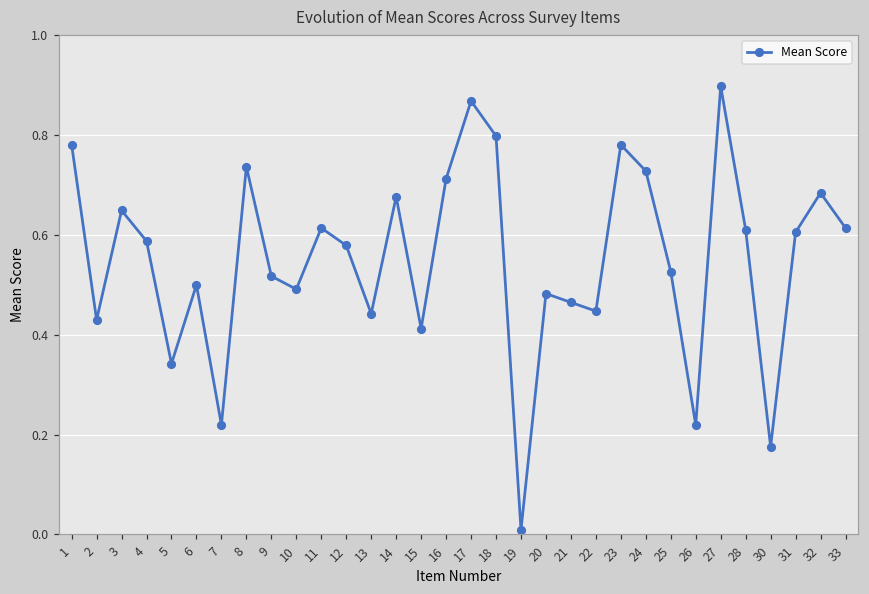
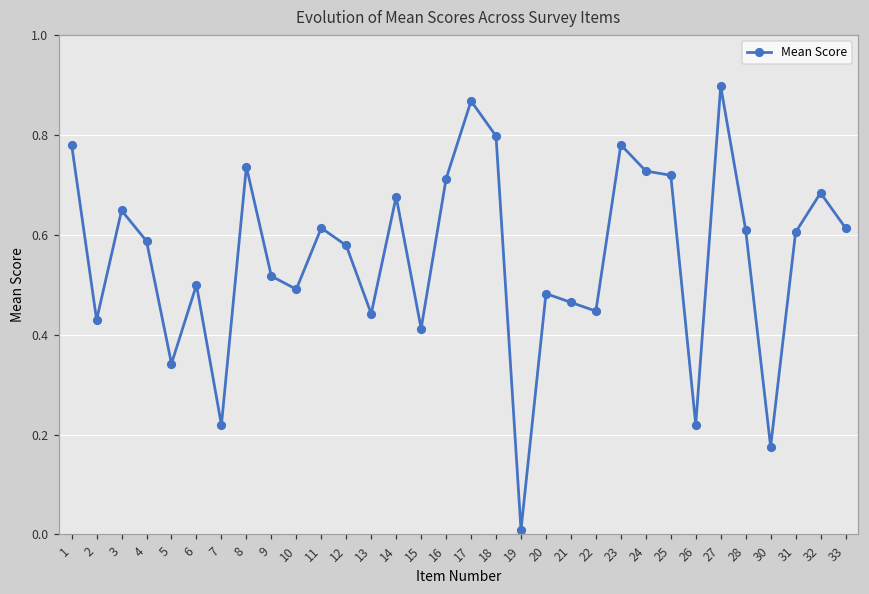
Mean Score, 25: 0.53 -> 0.72
